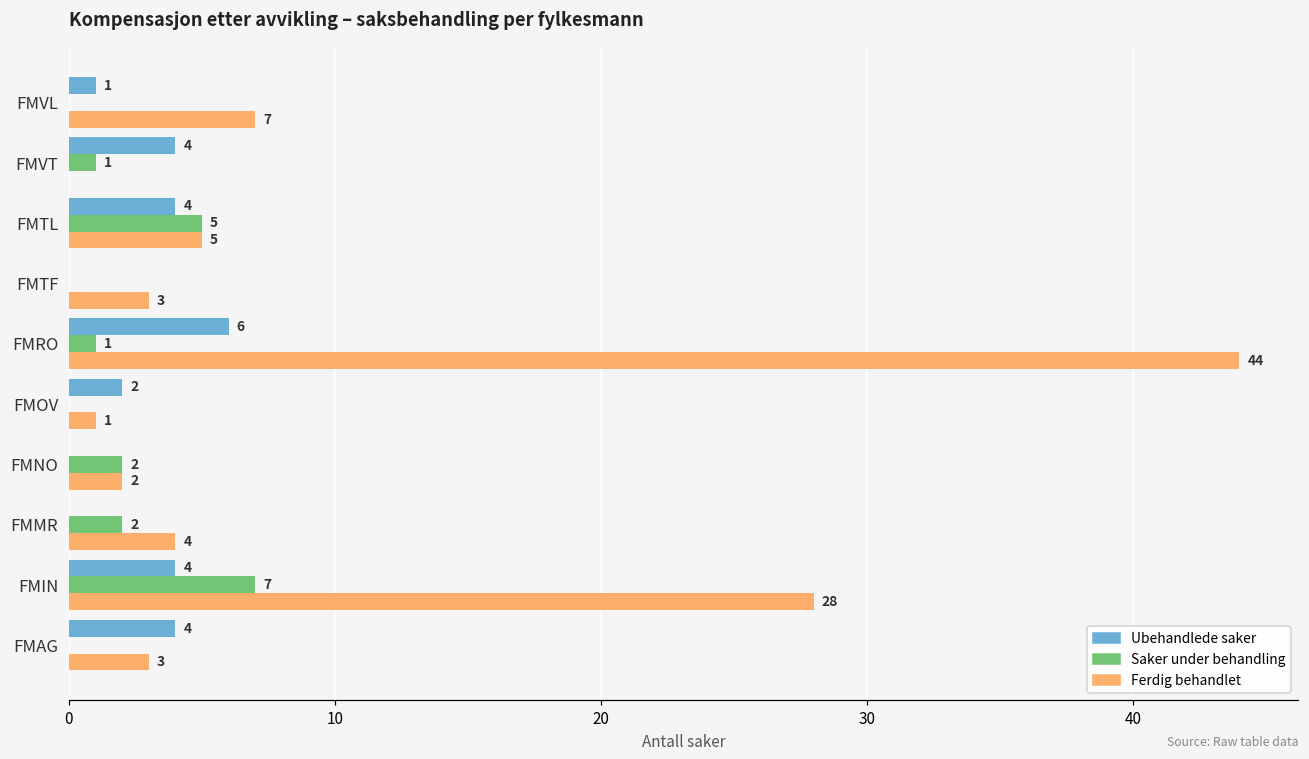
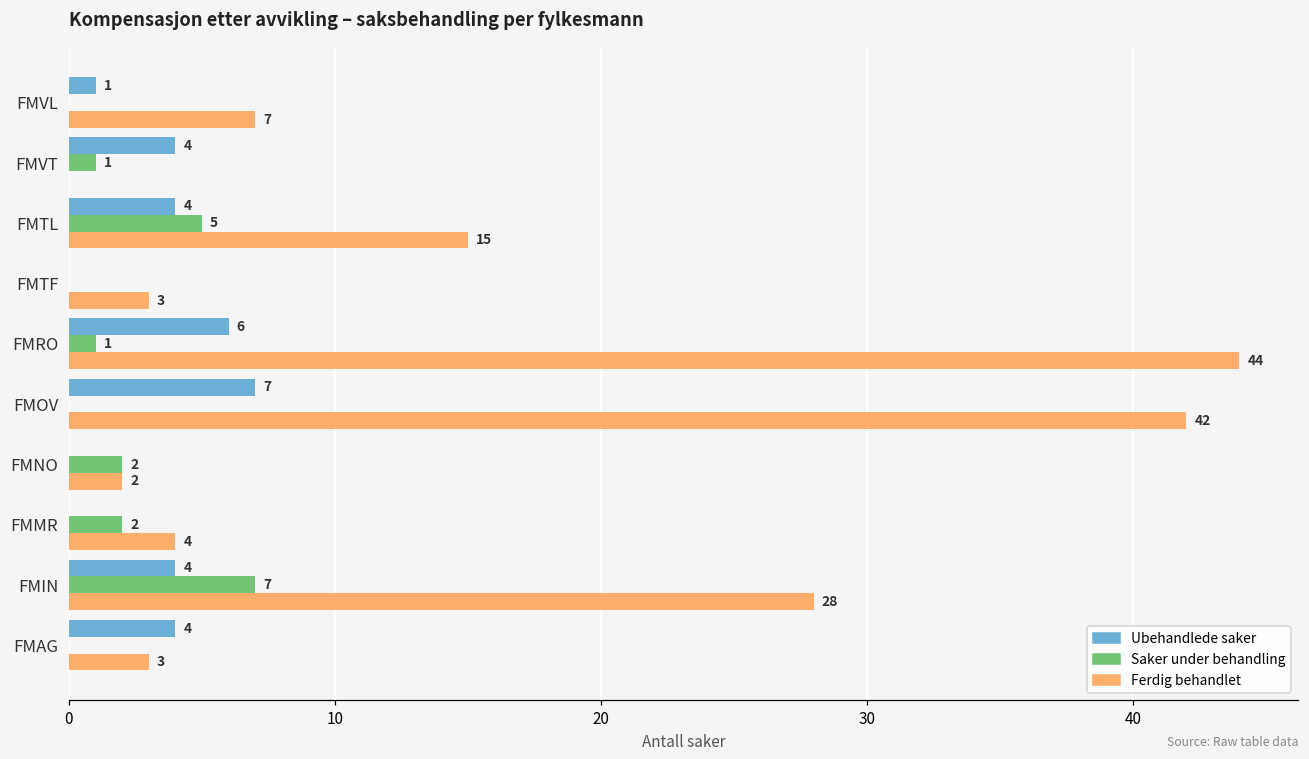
Ferdig behandlet, FMTL: 5 -> 15
Ubehandlede saker, FMOV: 2 -> 7
Ferdig behandlet, FMOV: 1 -> 42
